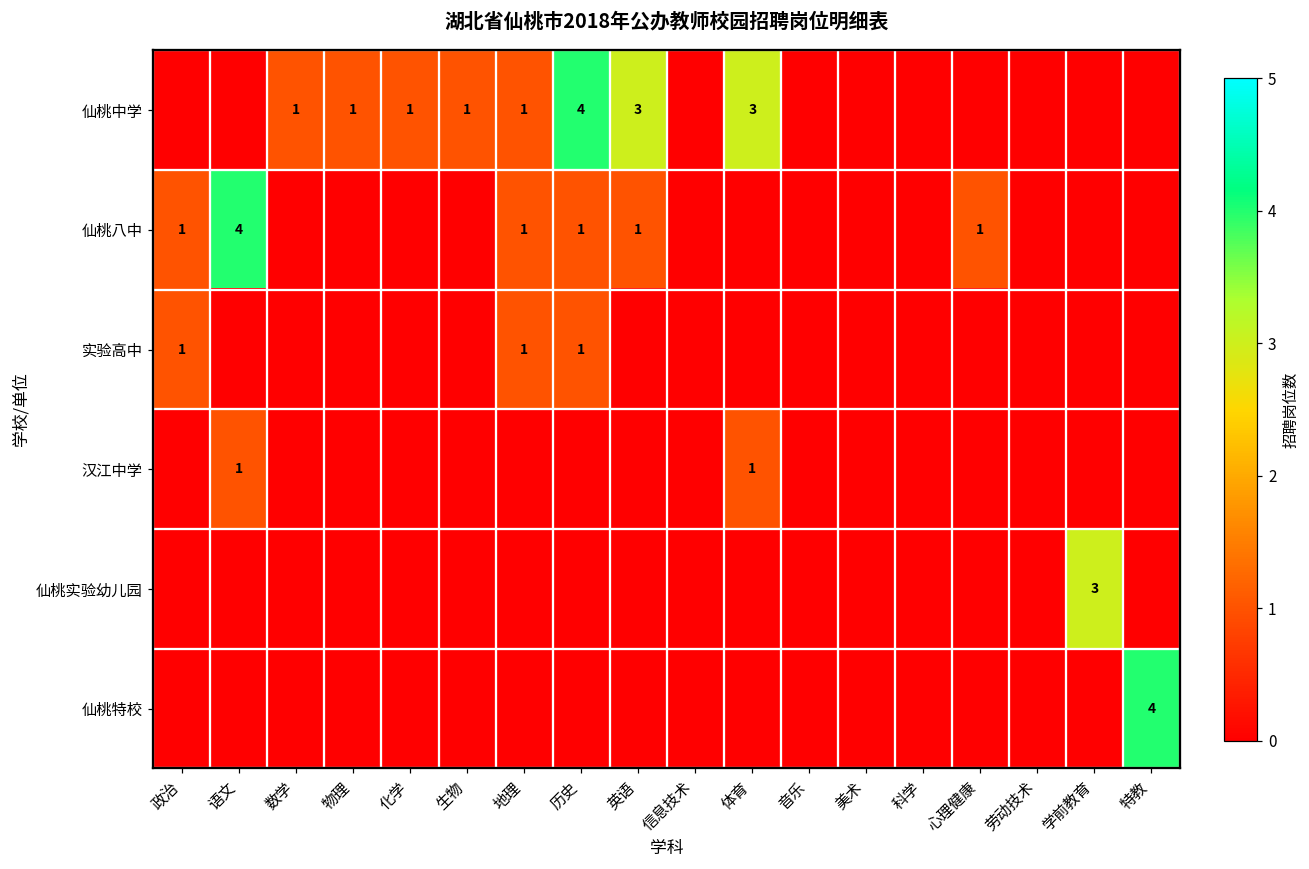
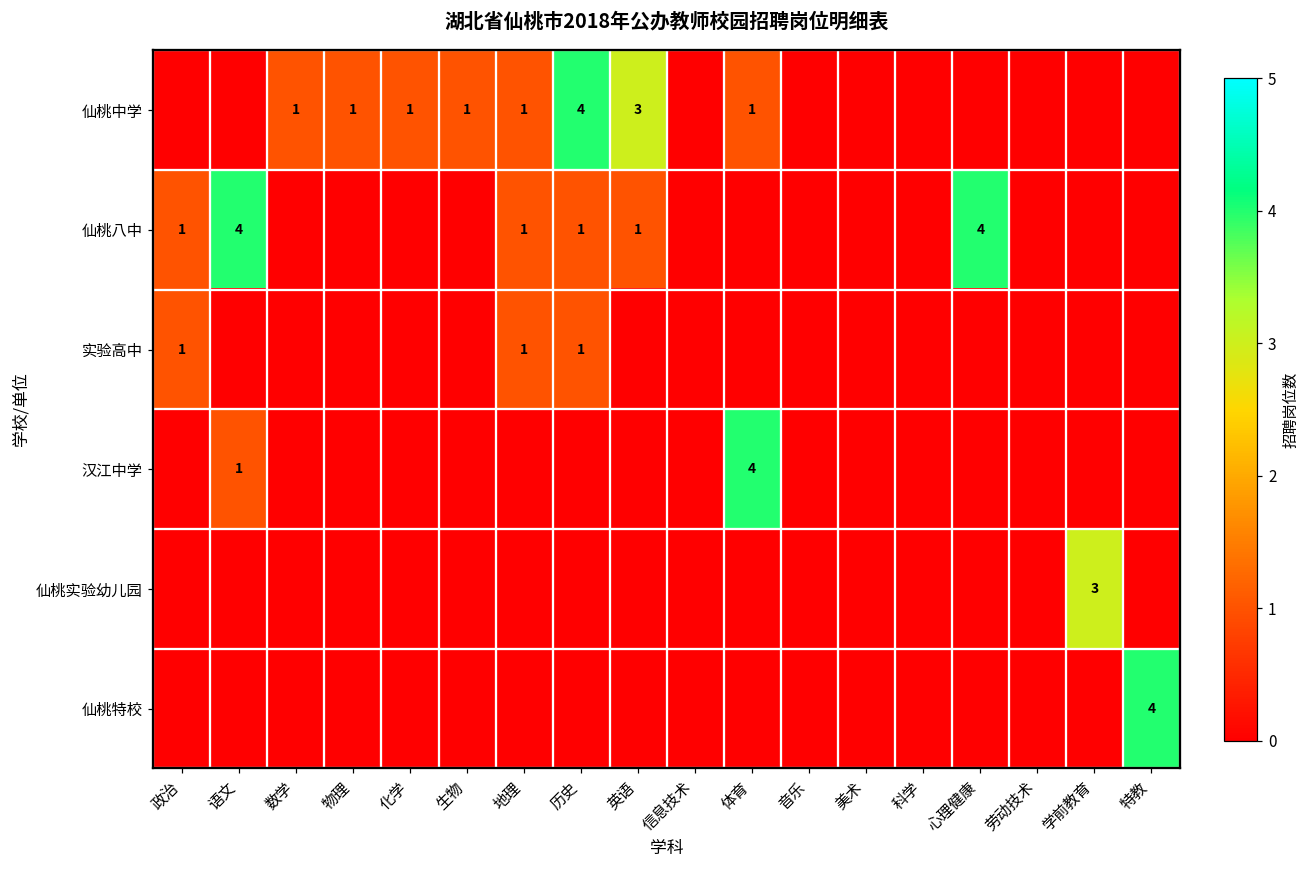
仙桃中学, 体育: 3 -> 1
仙桃八中, 心理健康: 1 -> 4
汉江中学, 体育: 1 -> 4
